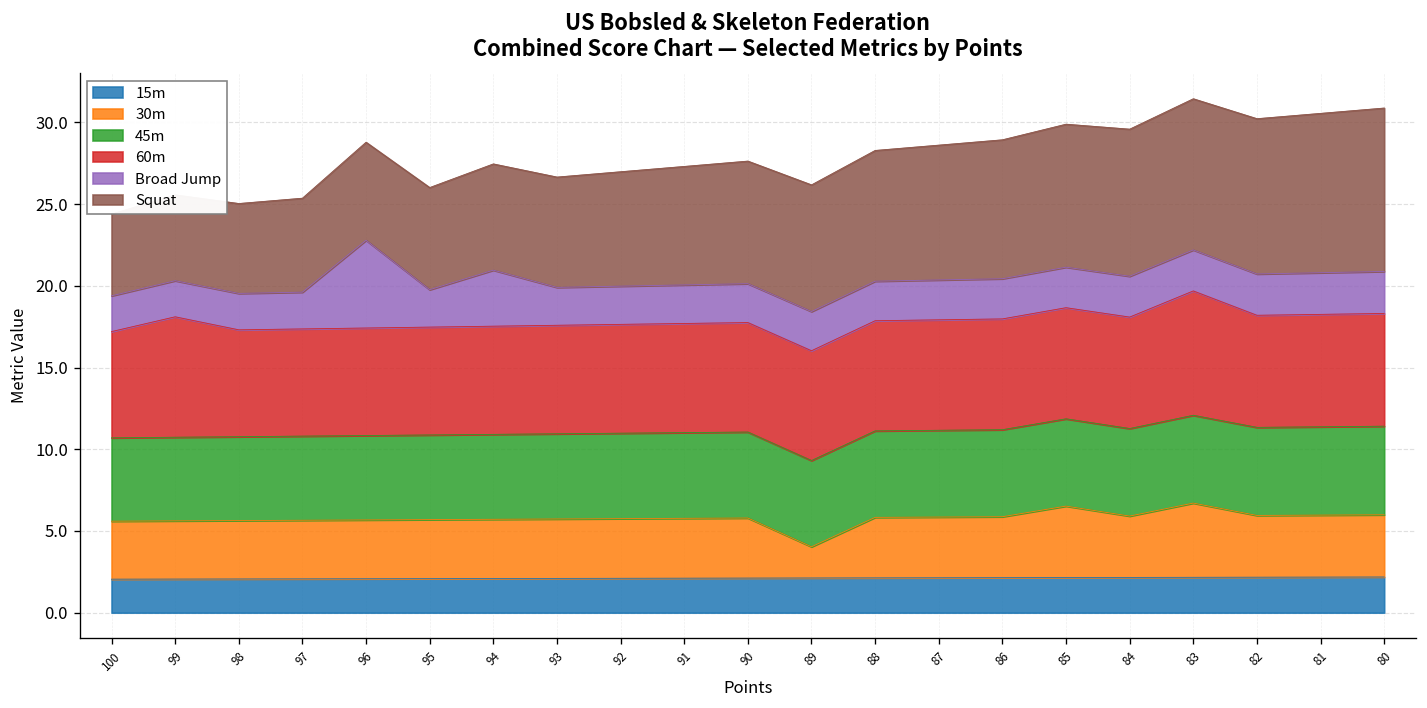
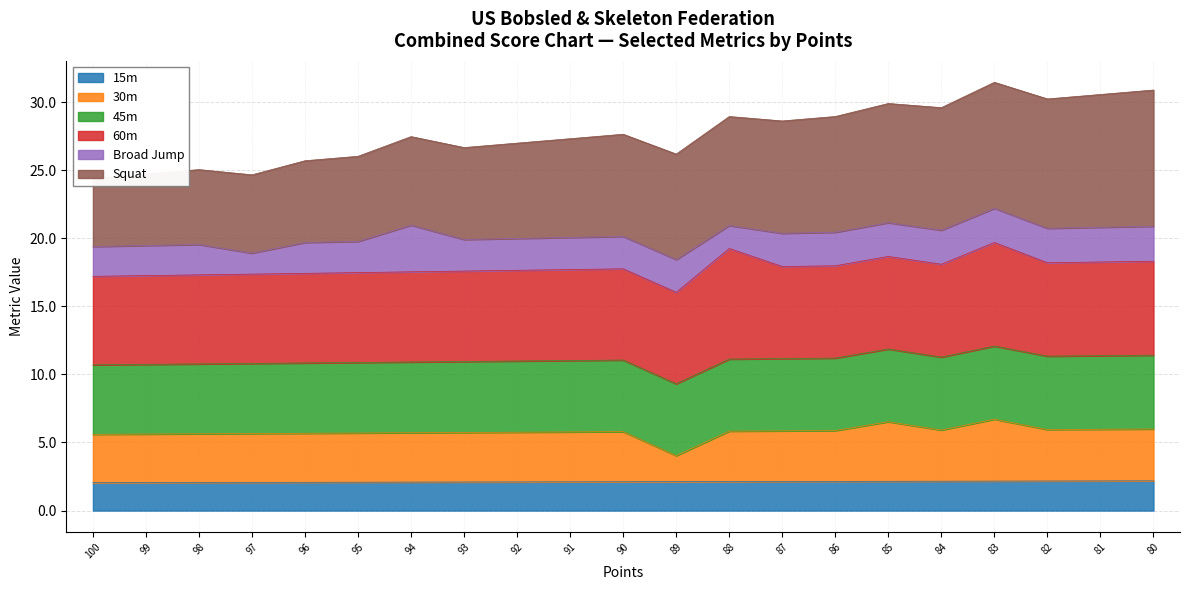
60m, 99: 7.4 -> 6.5
Broad Jump, 97: 2.3 -> 1.5
Broad Jump, 96: 5.4 -> 2.3
60m, 88: 6.7 -> 8.1
Broad Jump, 88: 2.4 -> 1.7
